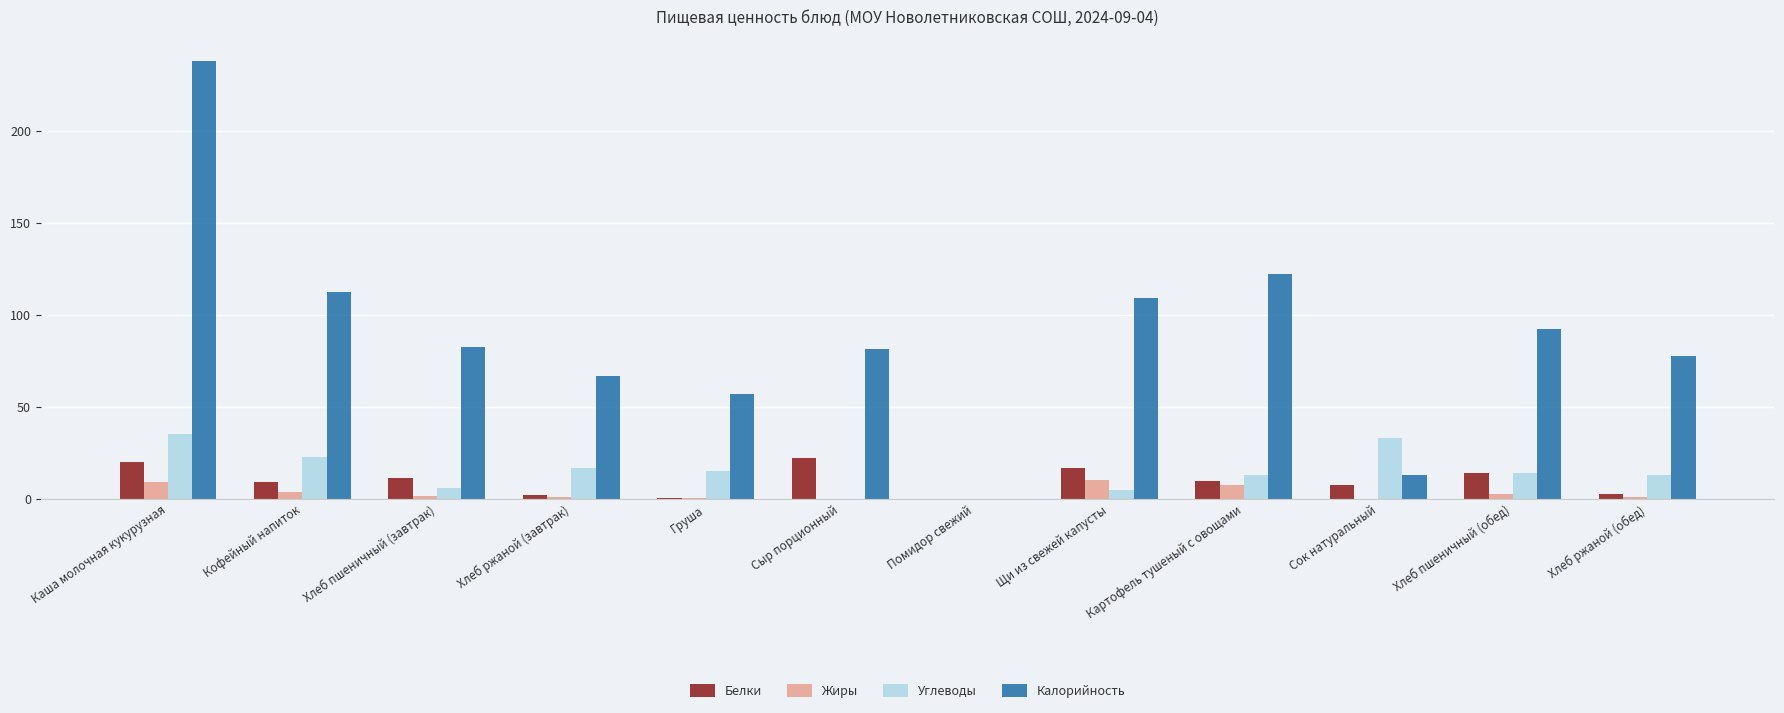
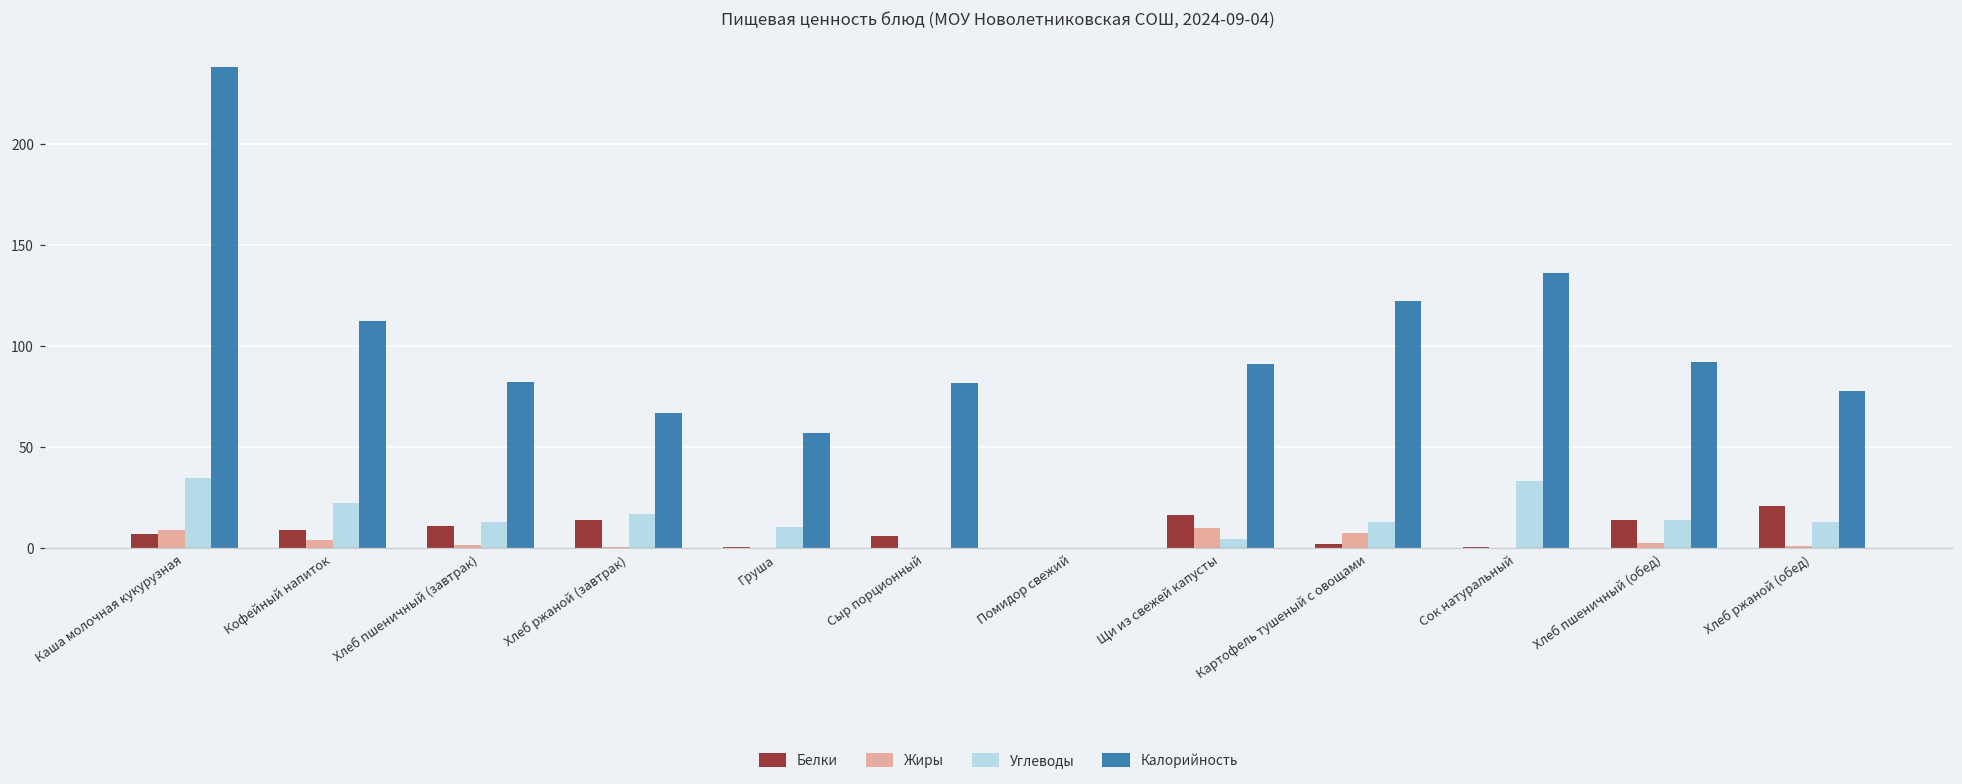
Белки, Каша молочная кукурузная: 20 -> 7
Углеводы, Хлеб пшеничный (завтрак): 6 -> 13
Белки, Хлеб ржаной (завтрак): 2 -> 14
Углеводы, Груша: 15 -> 10
Белки, Сыр порционный: 22 -> 6
Калорийность, Щи из свежей капусты: 109 -> 91
Белки, Картофель тушеный с овощами: 10 -> 2
Белки, Сок натуральный: 7 -> 1
Калорийность, Сок натуральный: 13 -> 136
Белки, Хлеб ржаной (обед): 3 -> 21
